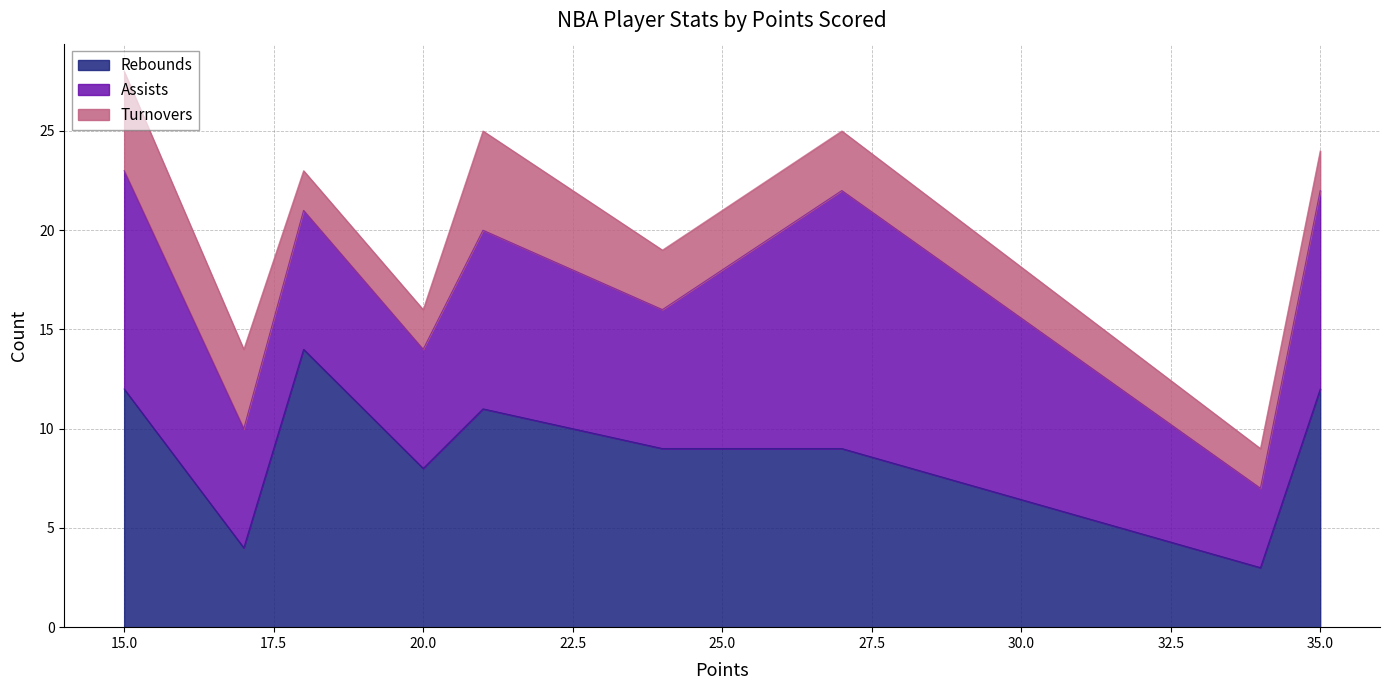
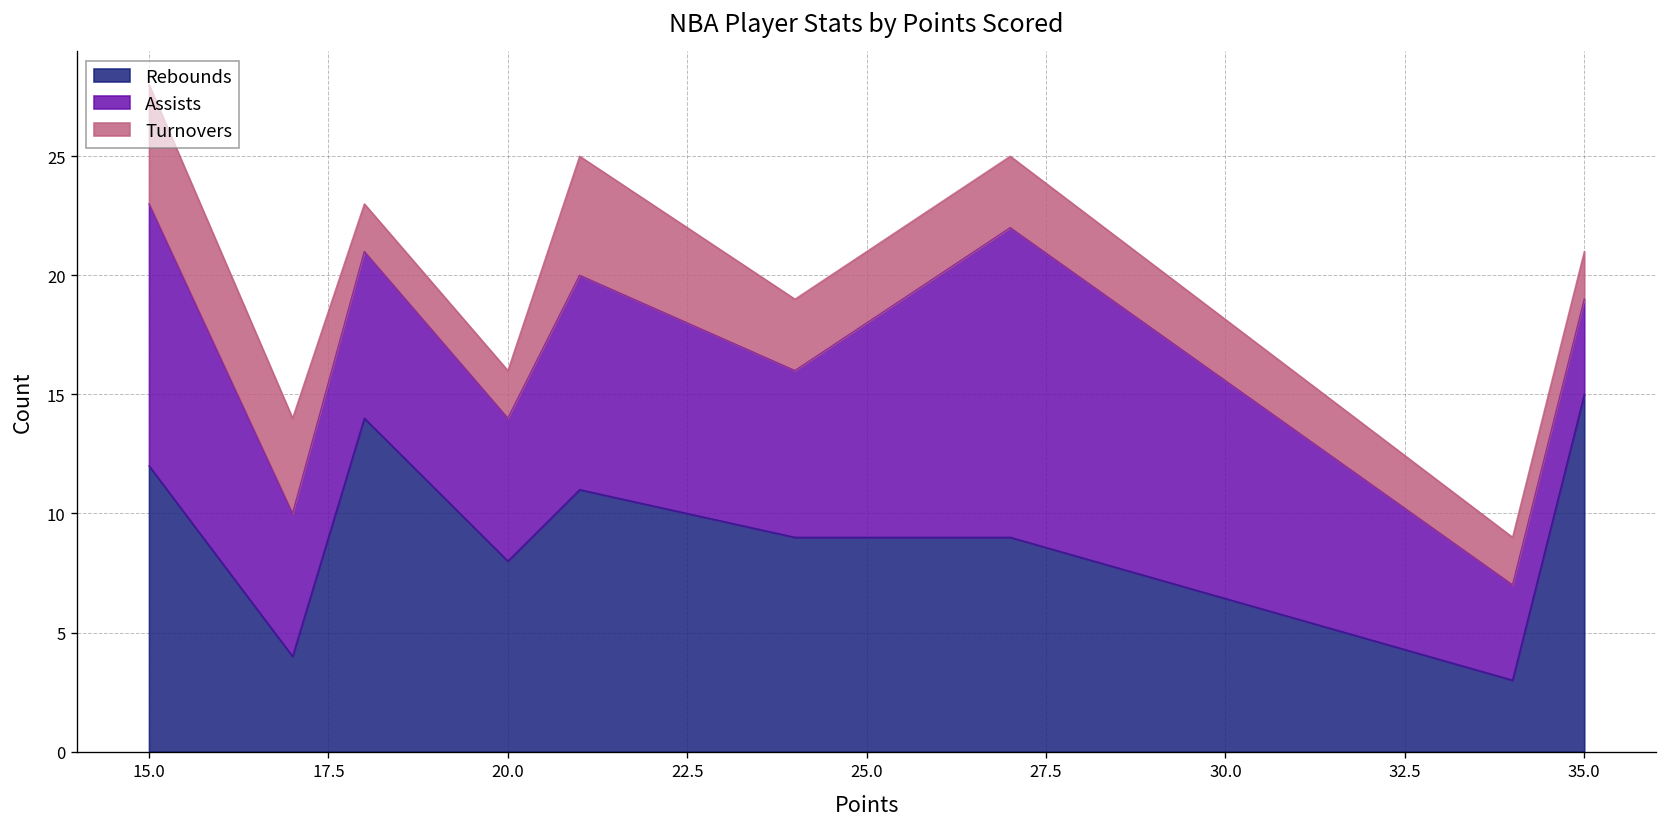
Rebounds, 35.0: 12 -> 15
Assists, 35.0: 10 -> 4
